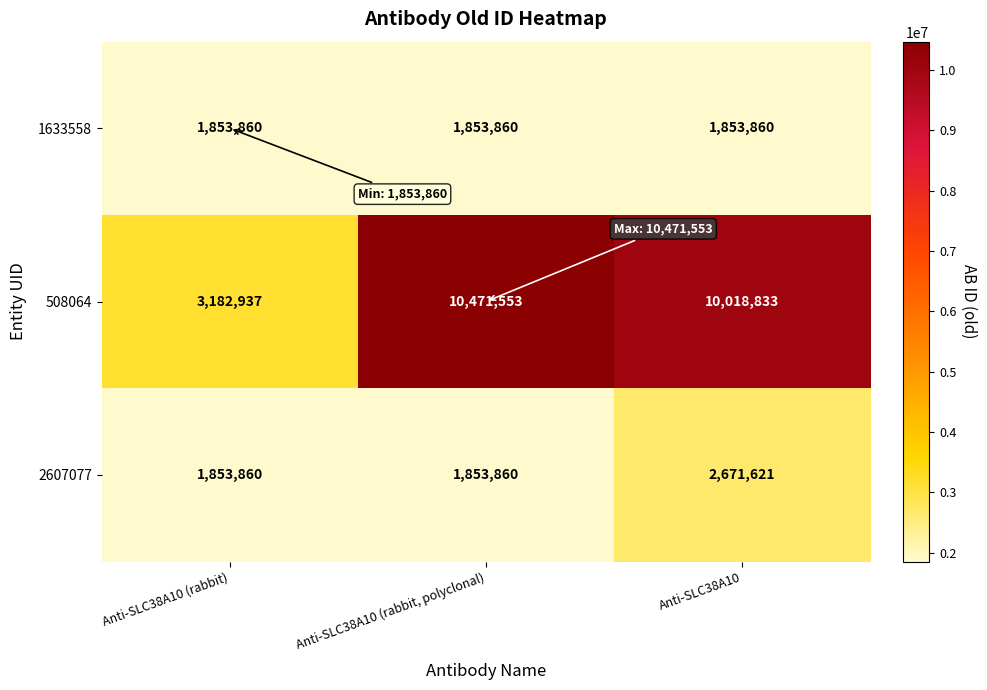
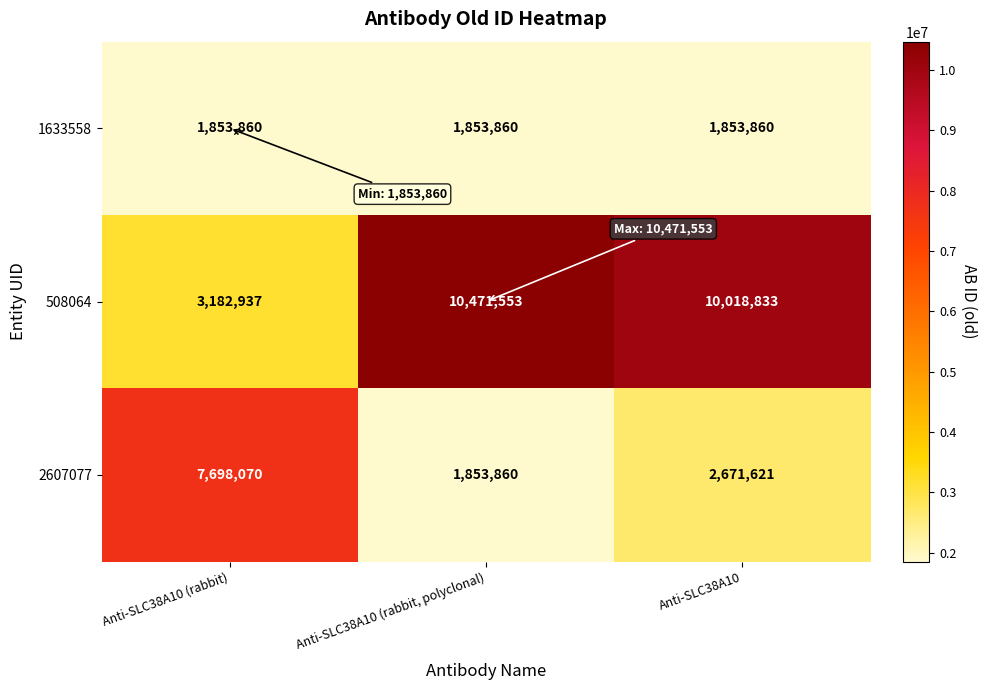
2607077, Anti-SLC38A10 (rabbit): 1,853,860 -> 7,698,070
